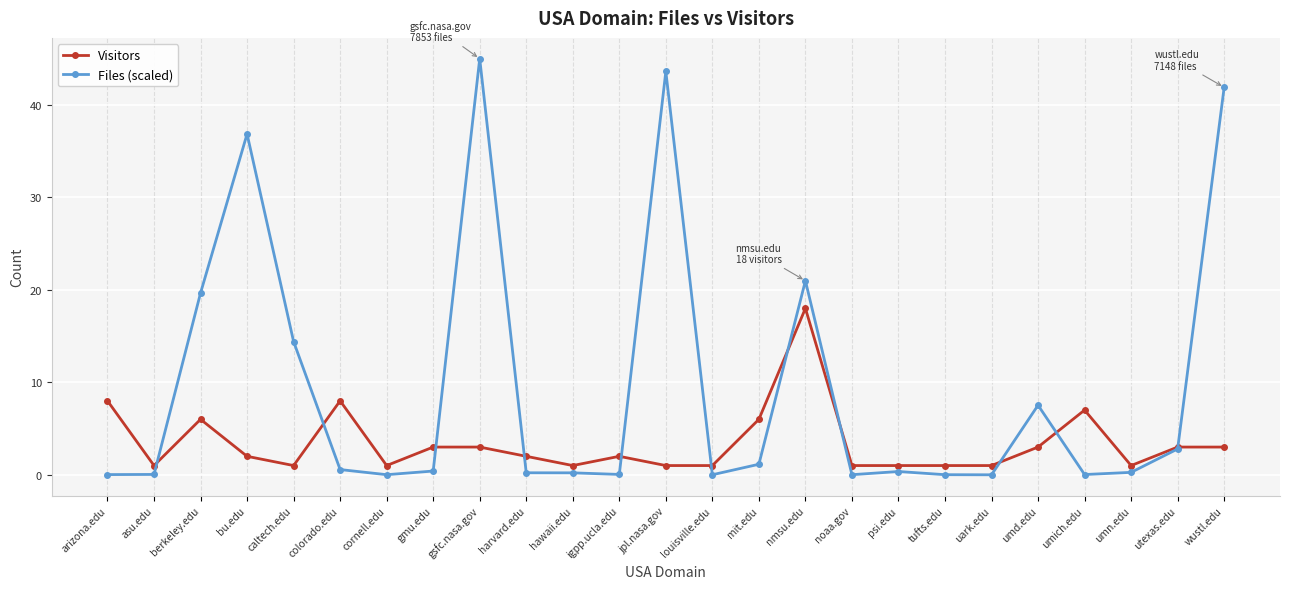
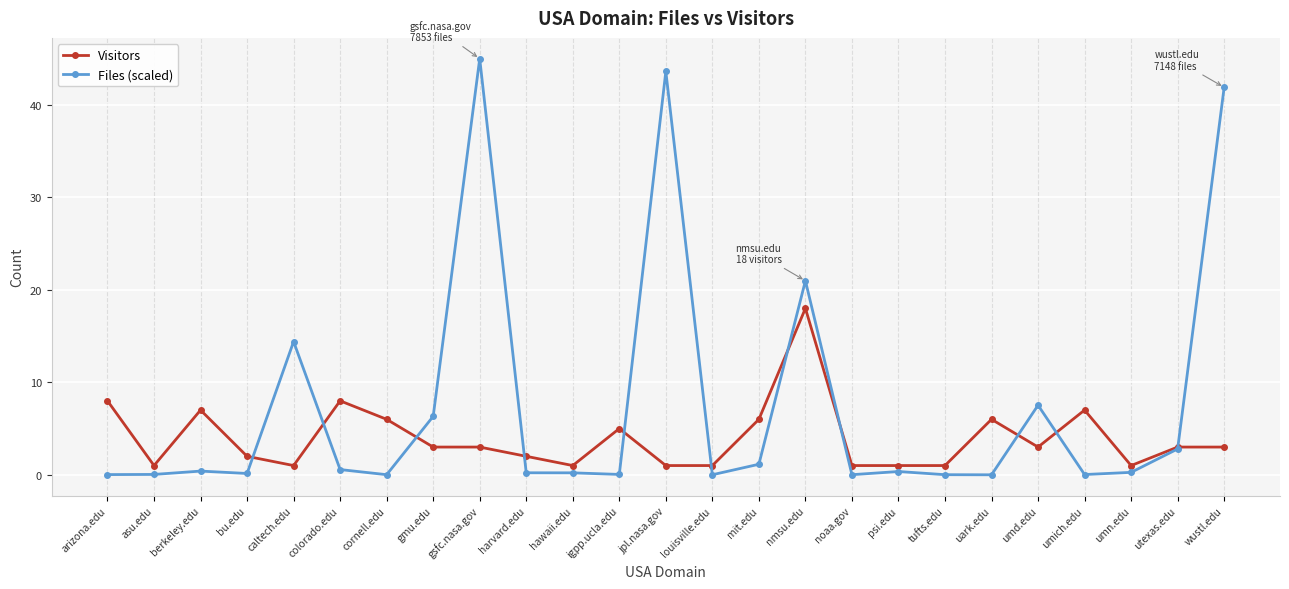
Visitors, berkeley.edu: 6 -> 7
Files (scaled), berkeley.edu: 20 -> 0
Files (scaled), bu.edu: 37 -> 0
Visitors, cornell.edu: 1 -> 6
Files (scaled), gmu.edu: 0 -> 6
Visitors, igpp.ucla.edu: 2 -> 5
Visitors, uark.edu: 1 -> 6
